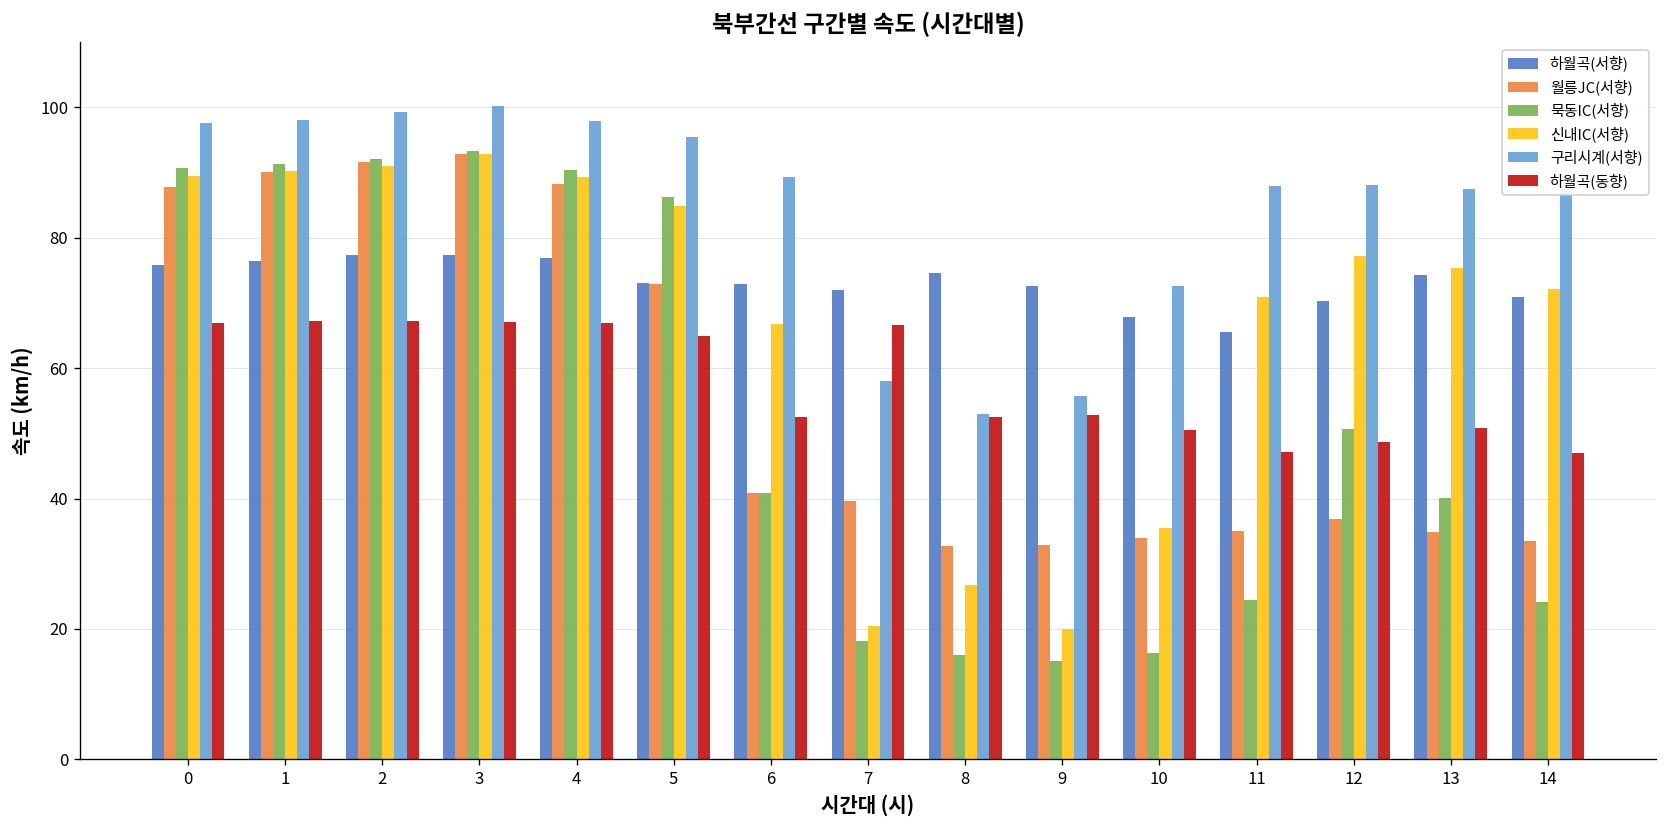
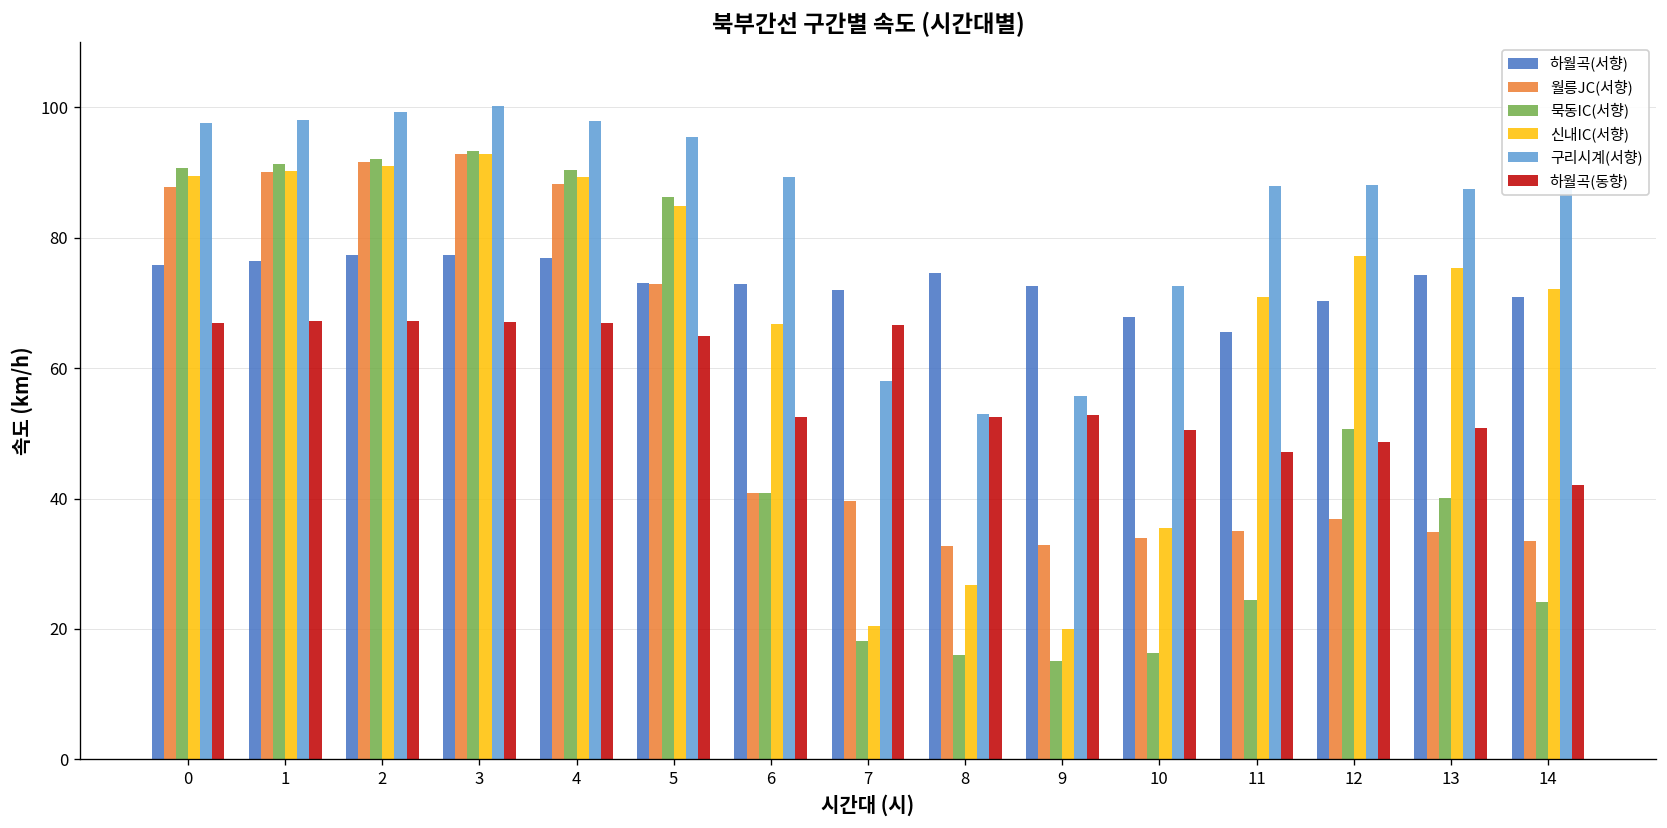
하월곡(동향), 14: 47 -> 42
